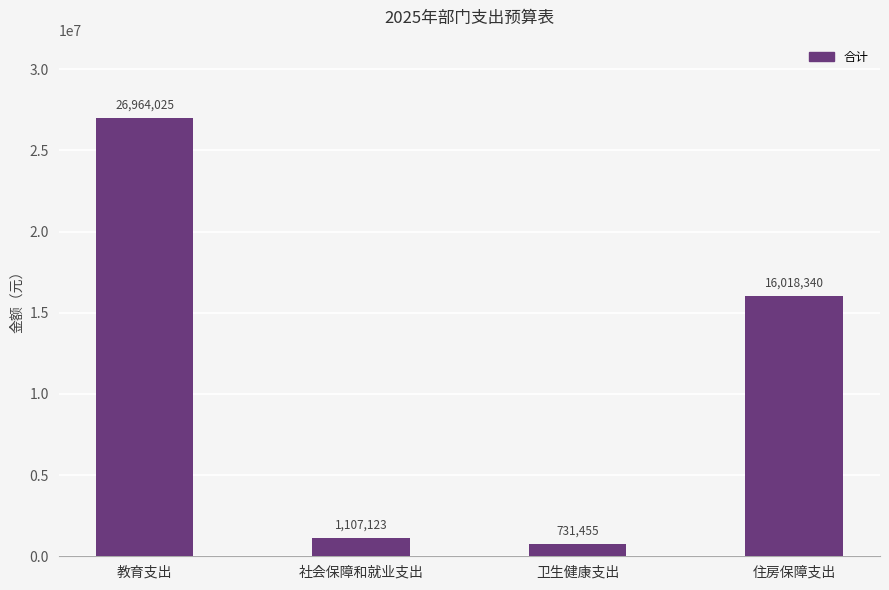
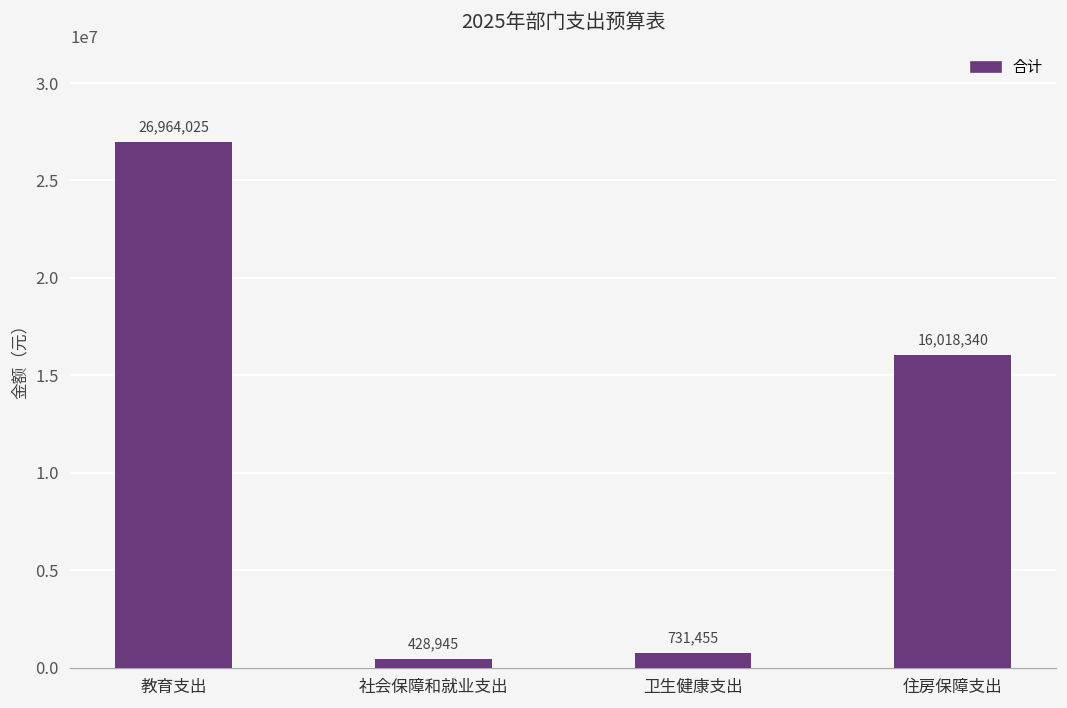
社会保障和就业支出: 1,107,123 -> 428,945
